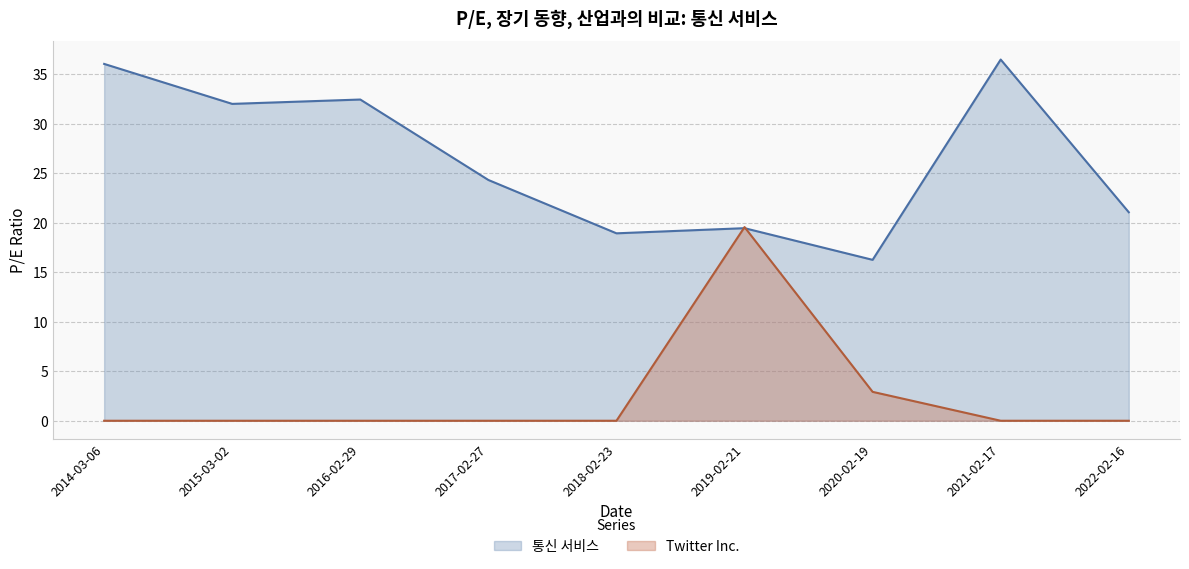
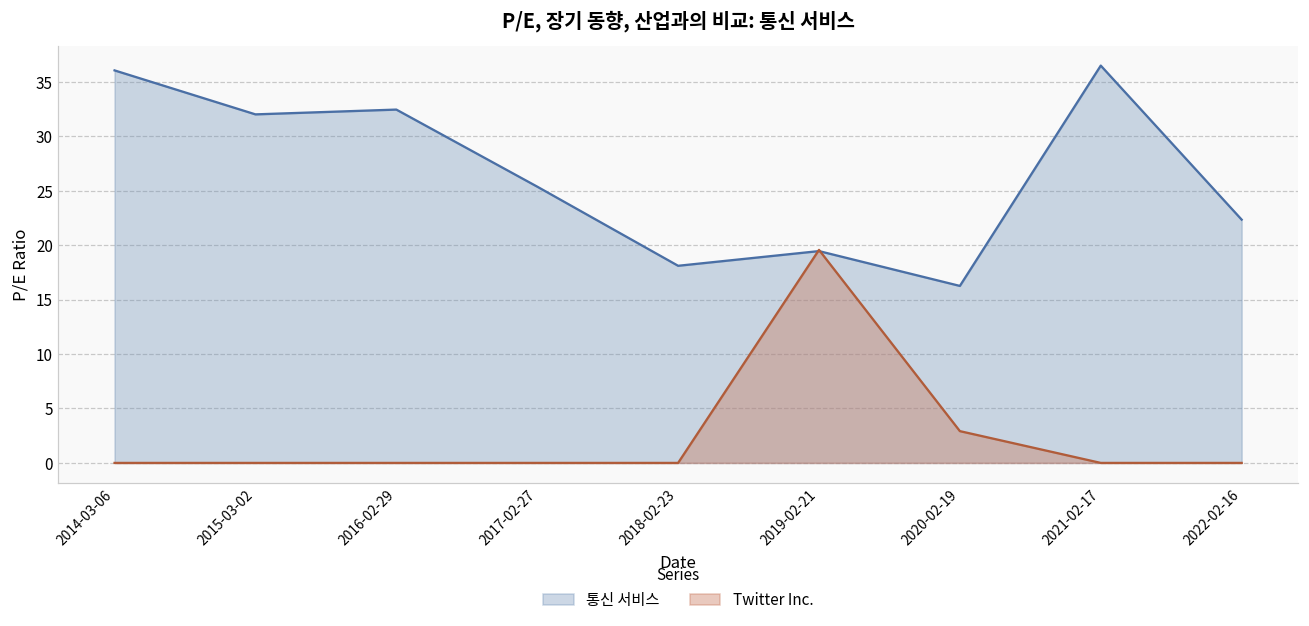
통신 서비스, 2017-02-27: 24 -> 25
통신 서비스, 2018-02-23: 19 -> 18
통신 서비스, 2022-02-16: 21 -> 22
